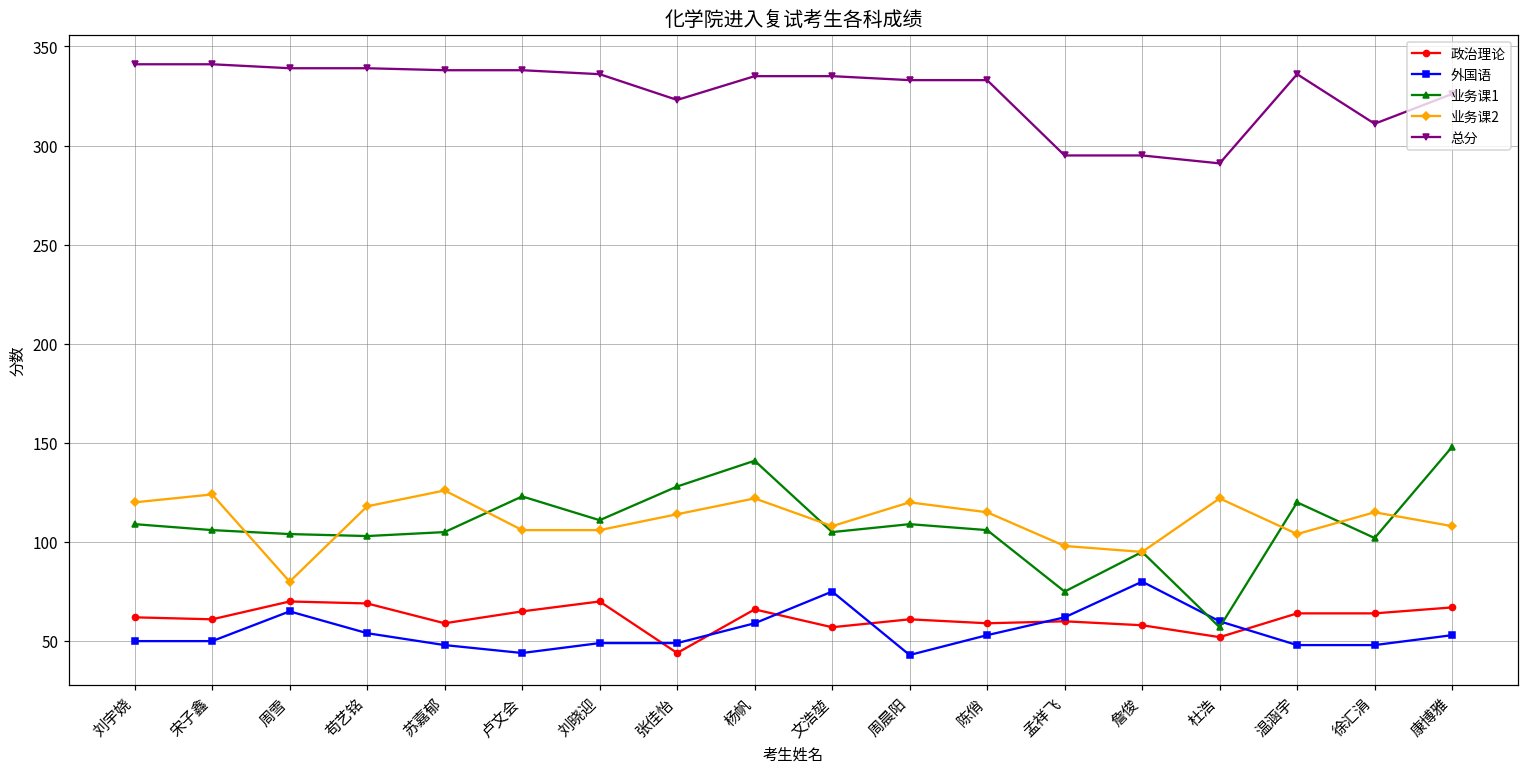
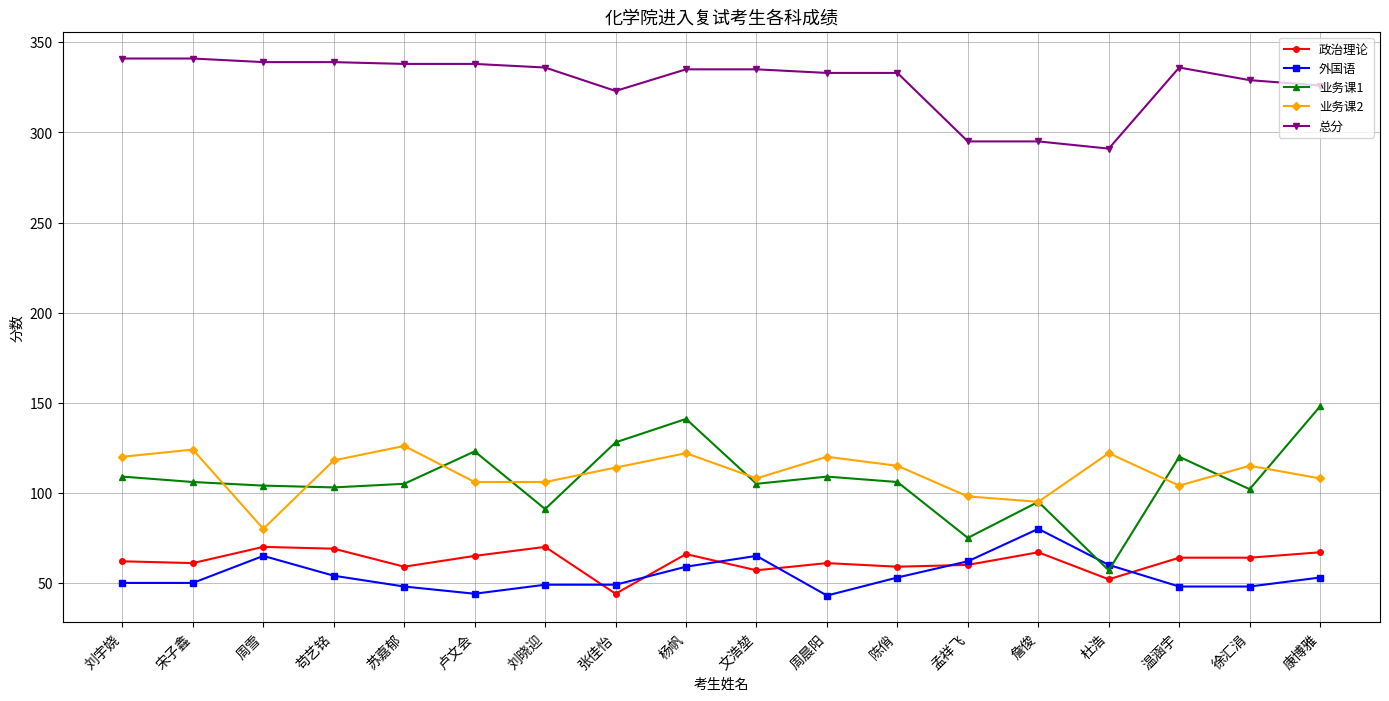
业务课1, 刘晓迎: 111 -> 91
外国语, 文浩堃: 75 -> 65
政治理论, 詹俊: 58 -> 67
总分, 徐汇涓: 311 -> 329
